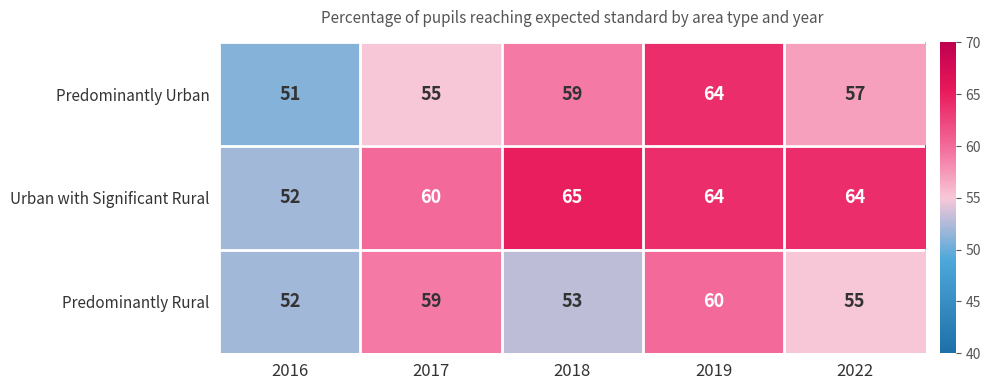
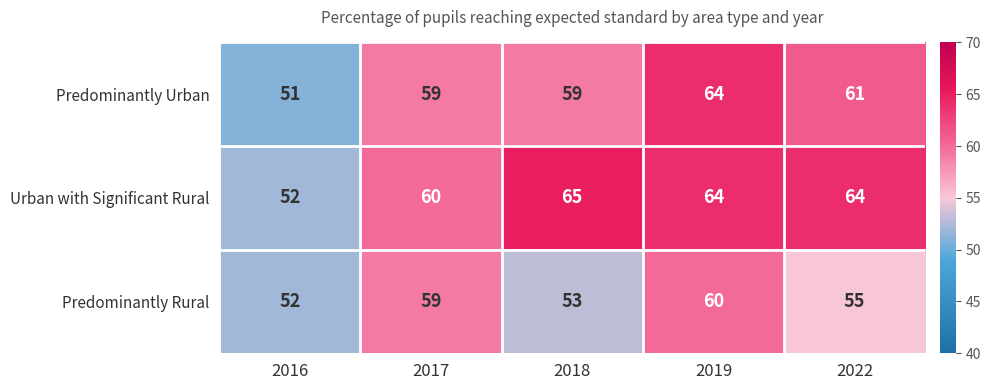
Predominantly Urban, 2017: 55 -> 59
Predominantly Urban, 2022: 57 -> 61
